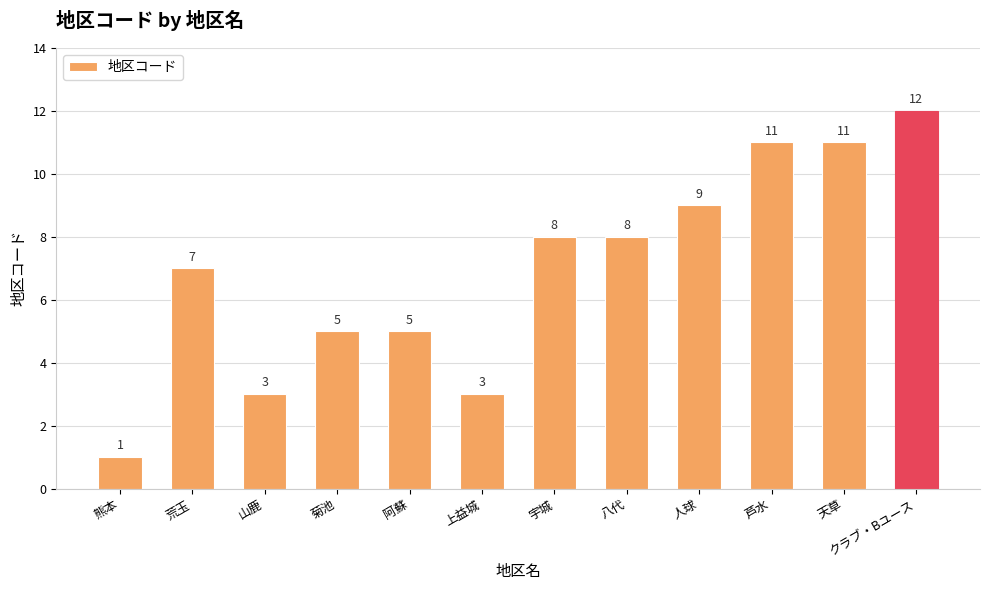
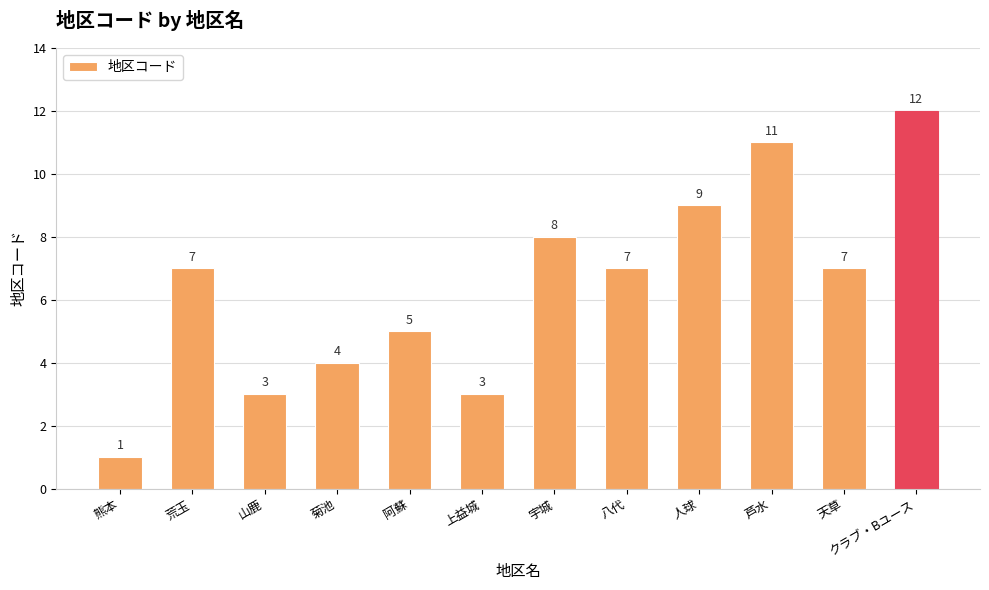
菊池: 5 -> 4
八代: 8 -> 7
天草: 11 -> 7
